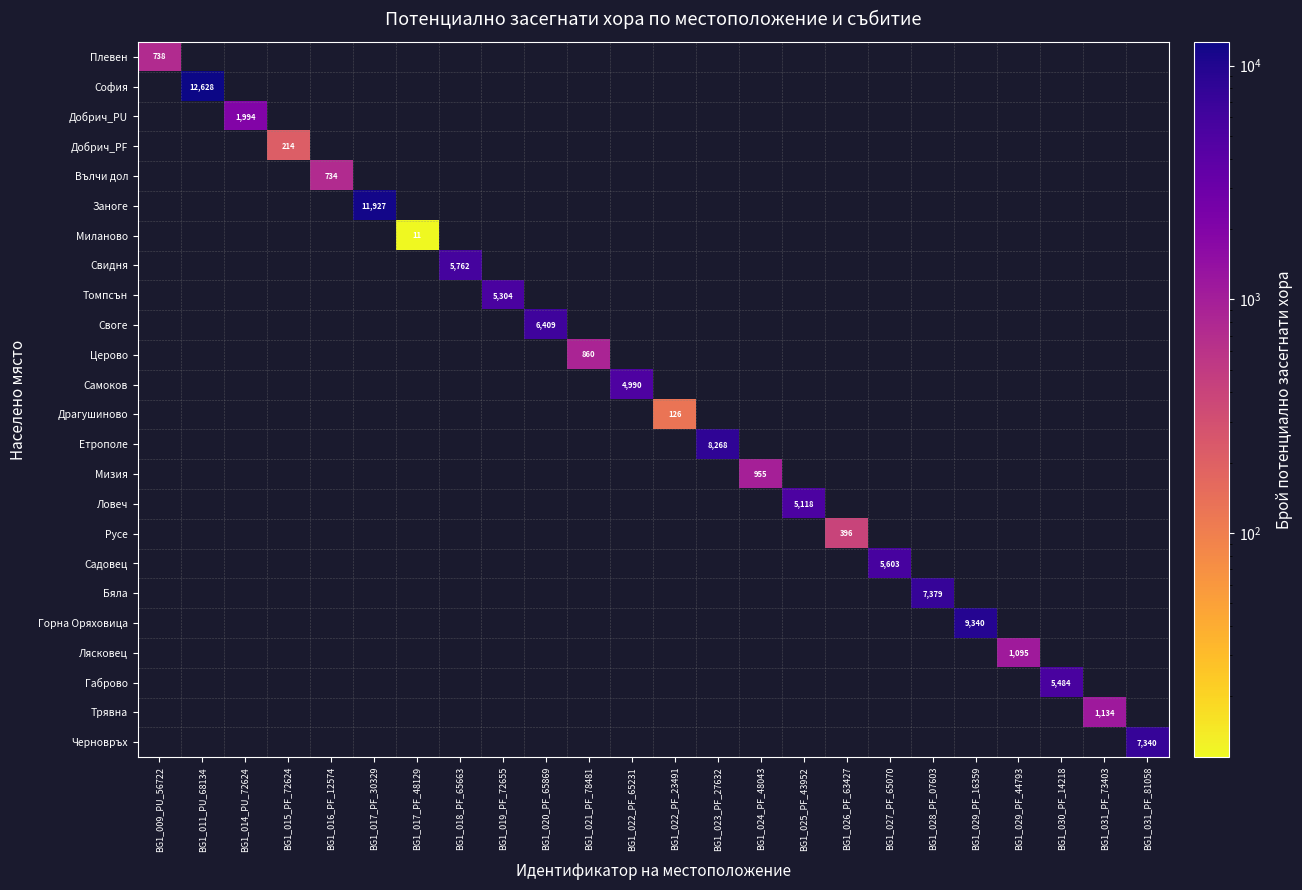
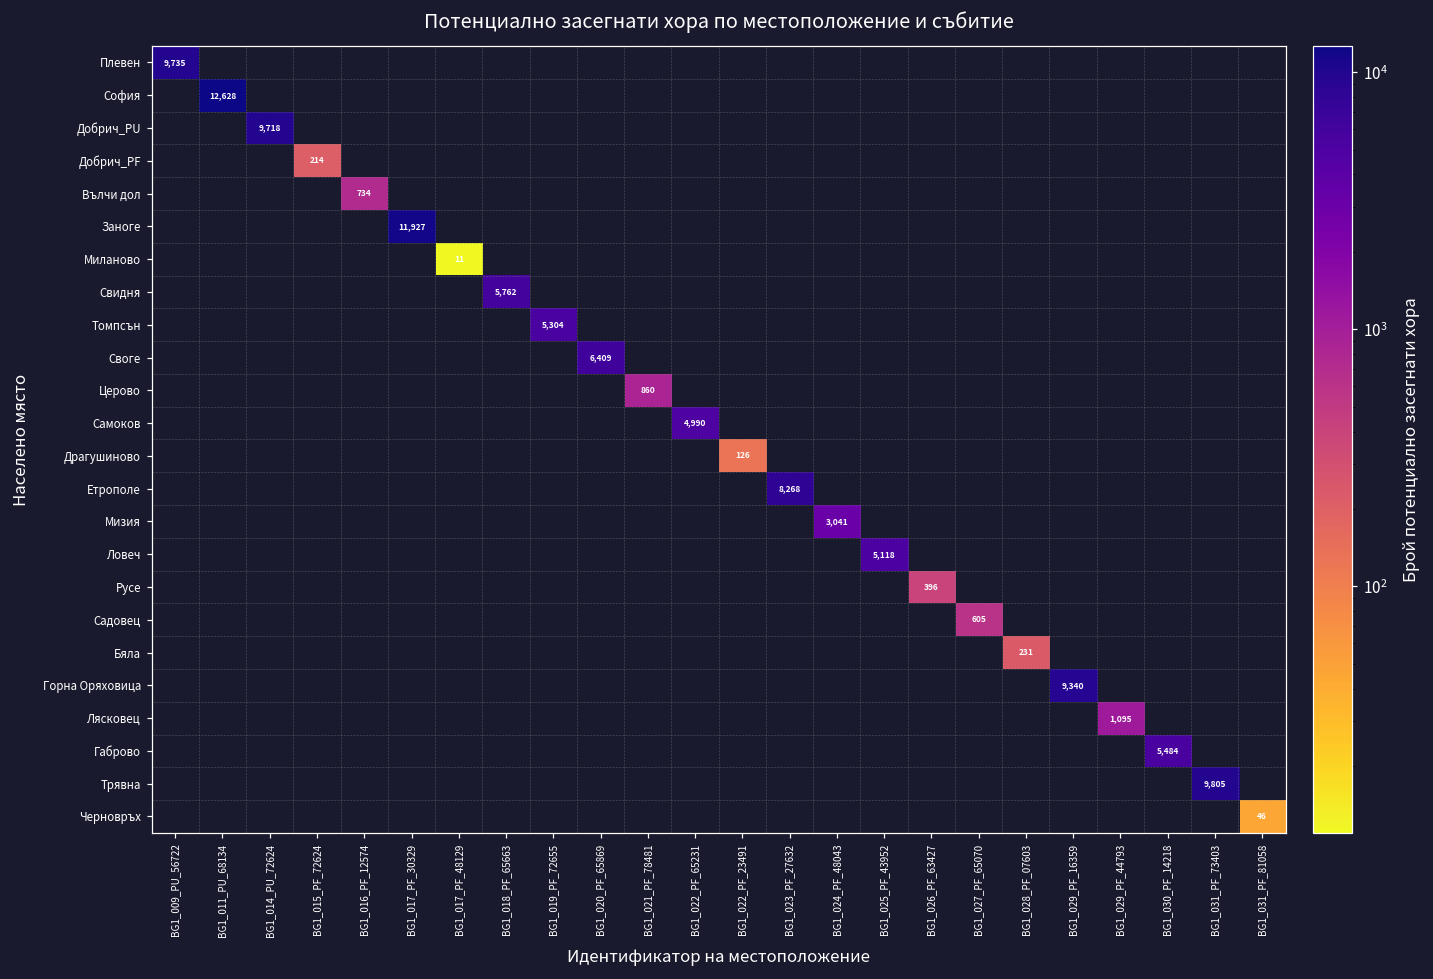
Плевен, BG1_009_PU_56722: 738 -> 9,735
Добрич_PU, BG1_014_PU_72624: 1,994 -> 9,718
Мизия, BG1_024_PF_48043: 955 -> 3,041
Садовец, BG1_027_PF_65070: 5,603 -> 605
Бяла, BG1_028_PF_07603: 7,379 -> 231
Трявна, BG1_031_PF_73403: 1,134 -> 9,805
Черновръх, BG1_031_PF_81058: 7,340 -> 46
